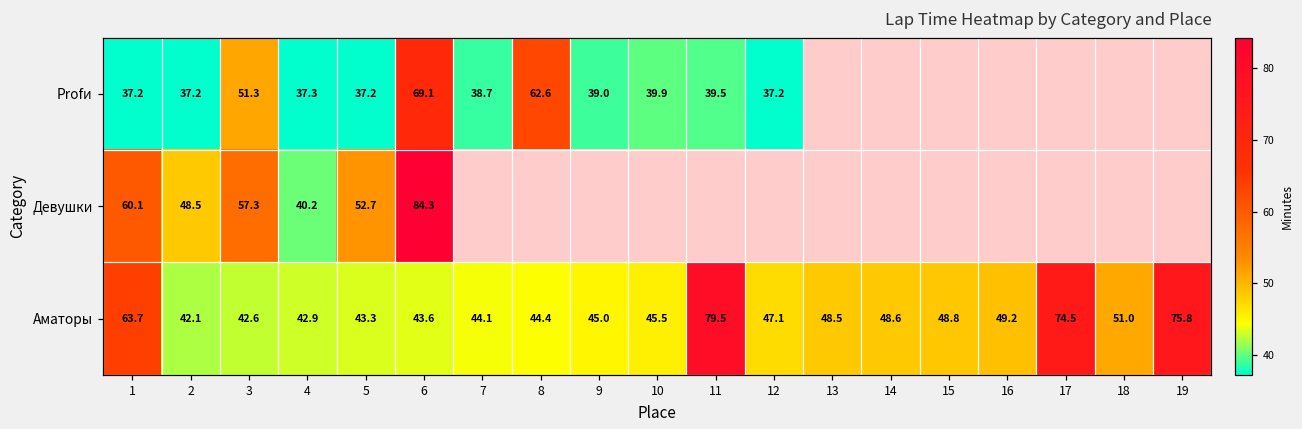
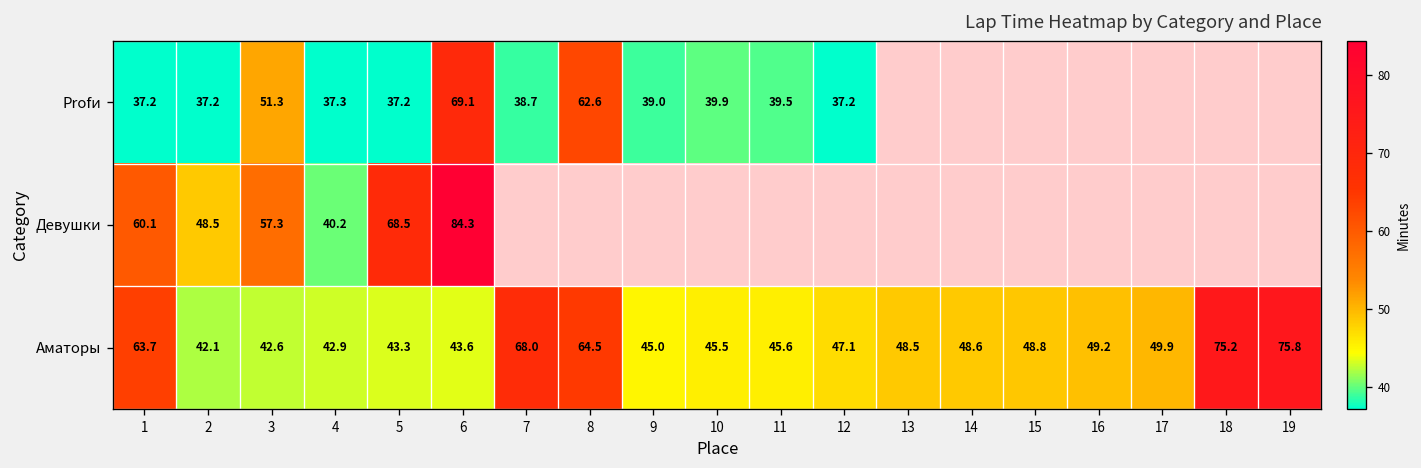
Девушки, 5: 52.7 -> 68.5
Аматоры, 7: 44.1 -> 68.0
Аматоры, 8: 44.4 -> 64.5
Аматоры, 11: 79.5 -> 45.6
Аматоры, 17: 74.5 -> 49.9
Аматоры, 18: 51.0 -> 75.2
